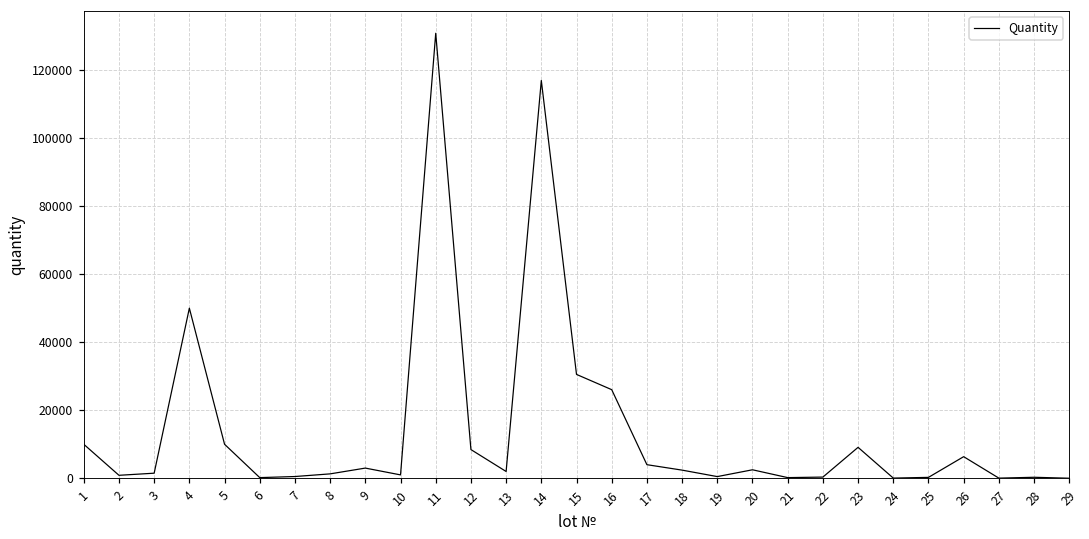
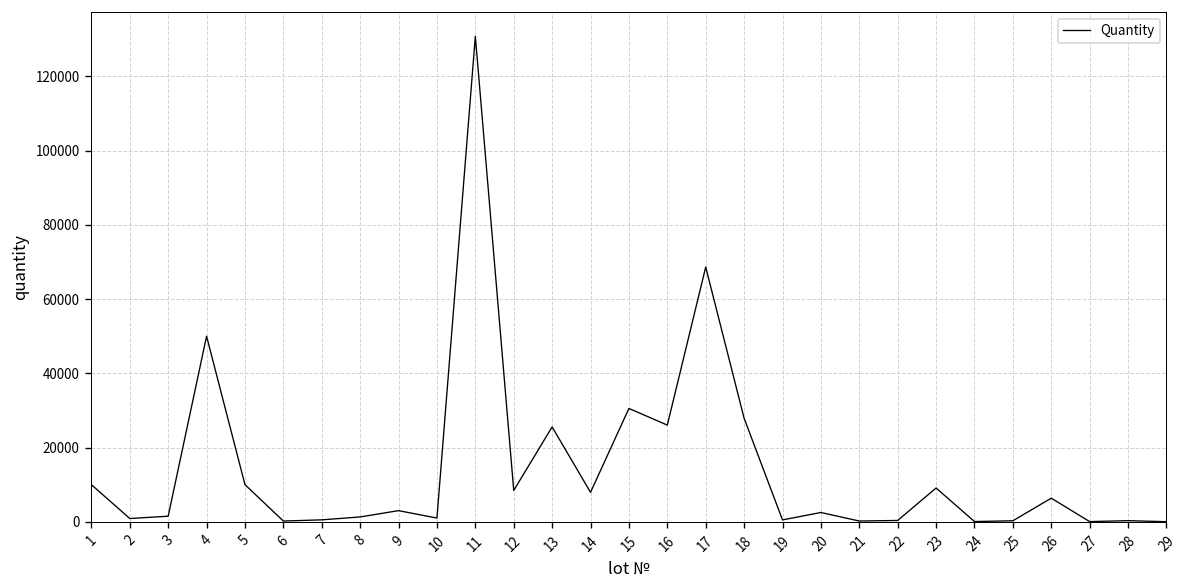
13: 2000 -> 26000
14: 117000 -> 8000
17: 4000 -> 69000
18: 2000 -> 28000
